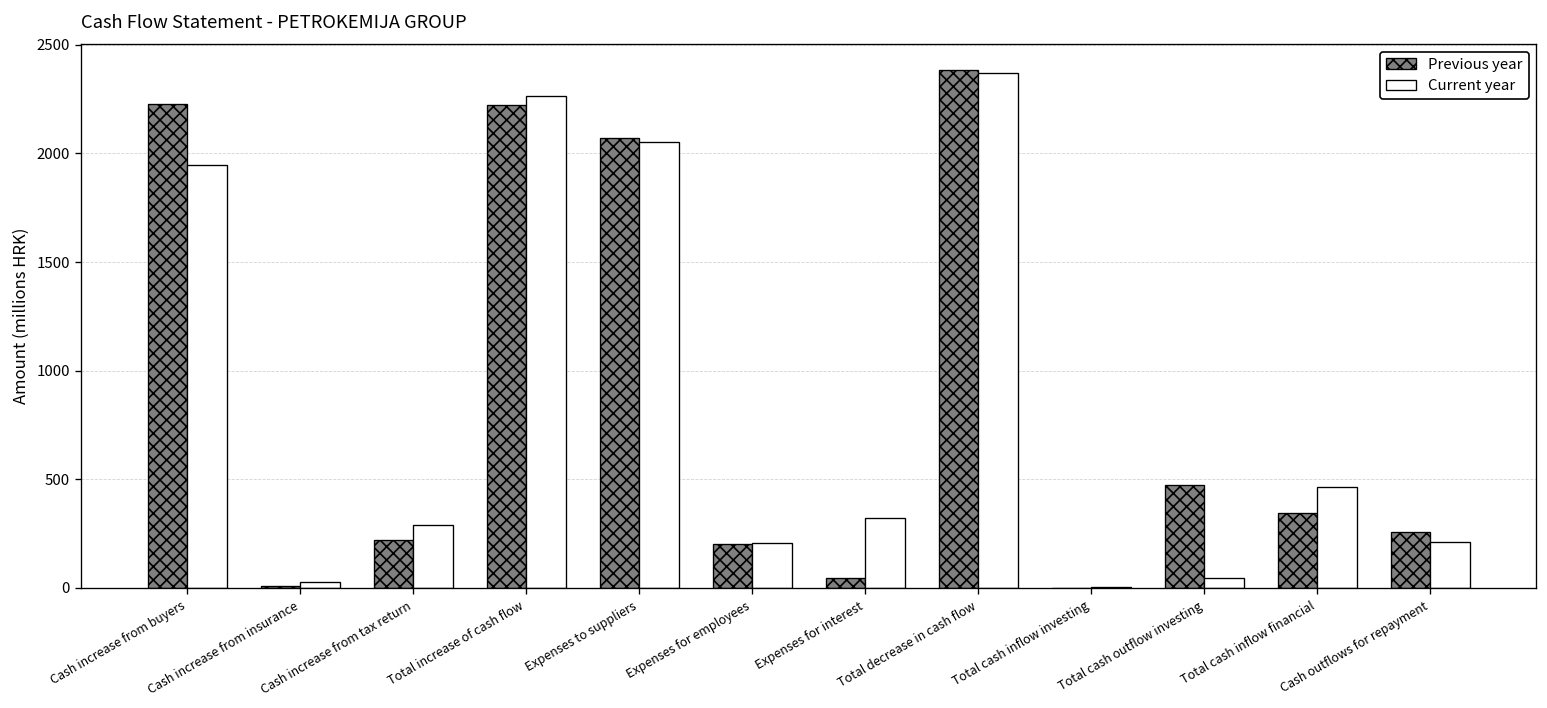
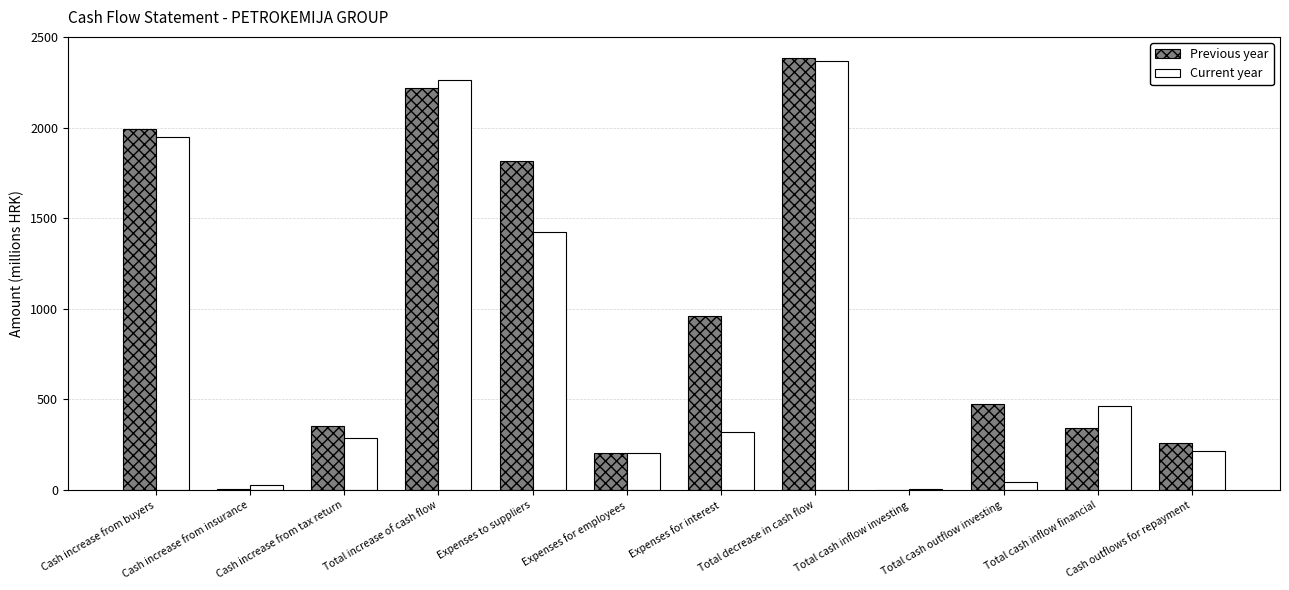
Previous year, Cash increase from buyers: 2230 -> 1990
Previous year, Cash increase from tax return: 220 -> 350
Previous year, Expenses to suppliers: 2070 -> 1820
Current year, Expenses to suppliers: 2050 -> 1430
Previous year, Expenses for interest: 50 -> 960
